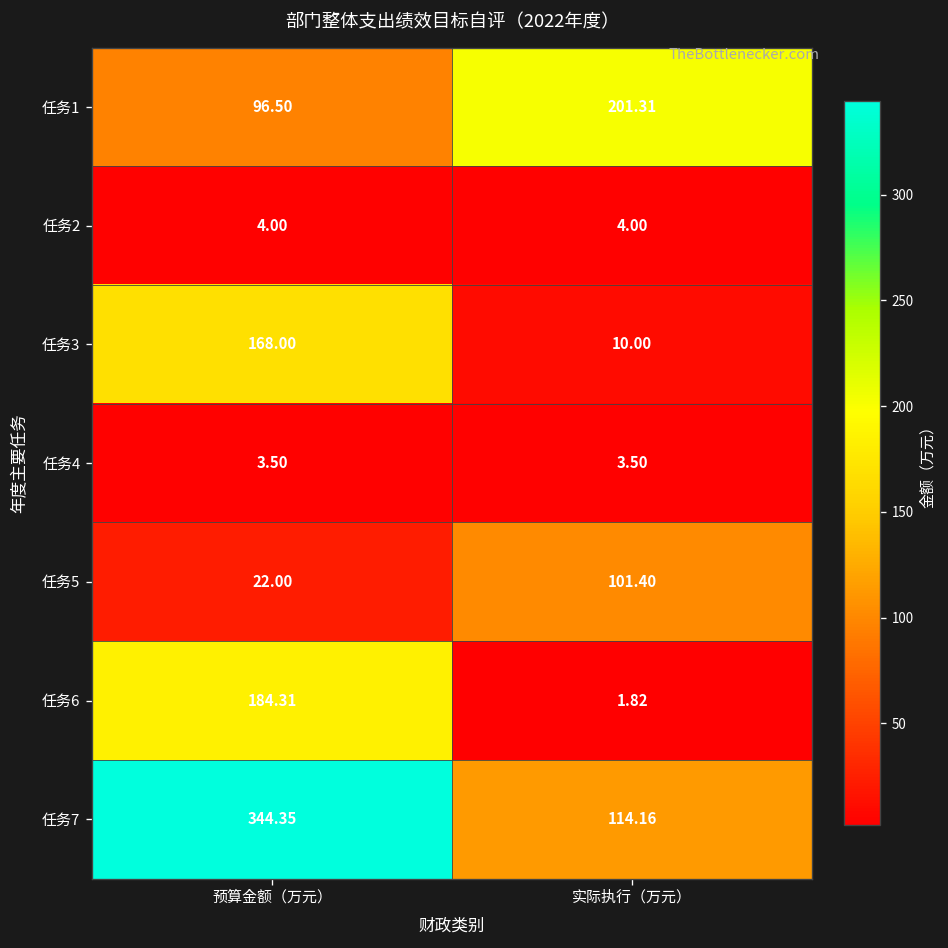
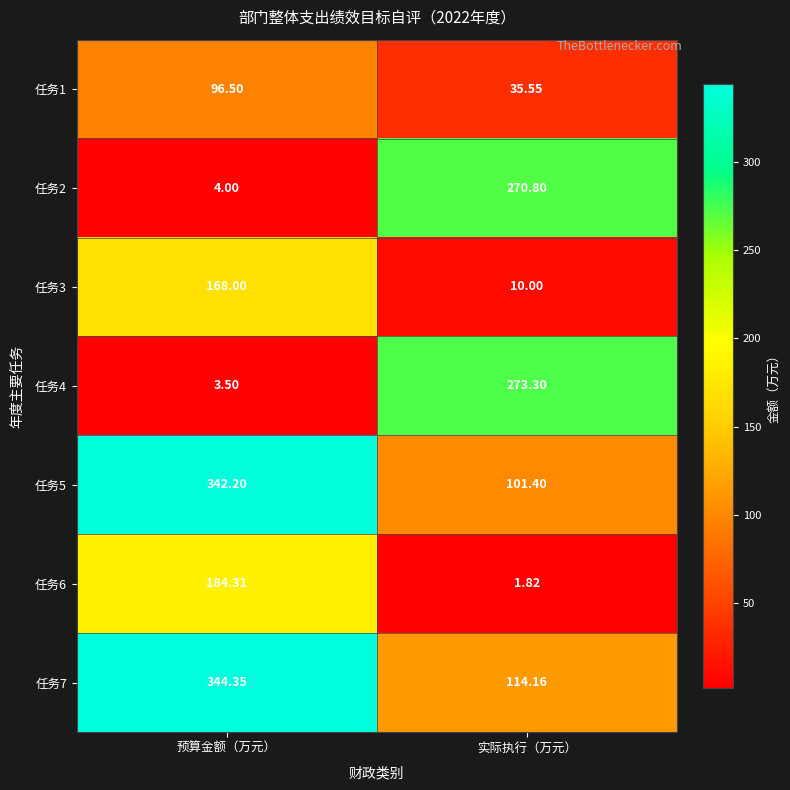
任务1, 实际执行（万元）: 201.31 -> 35.55
任务2, 实际执行（万元）: 4.00 -> 270.80
任务4, 实际执行（万元）: 3.50 -> 273.30
任务5, 预算金额（万元）: 22.00 -> 342.20
